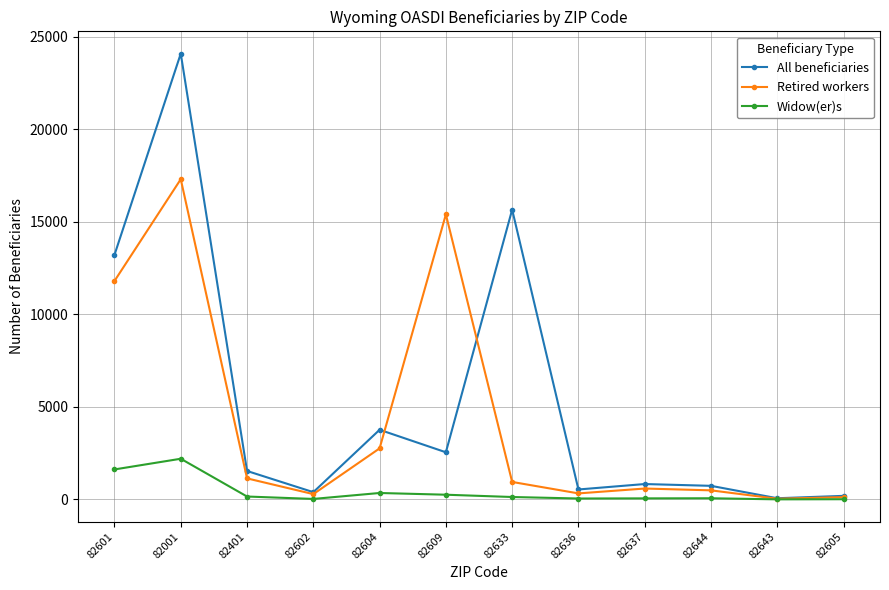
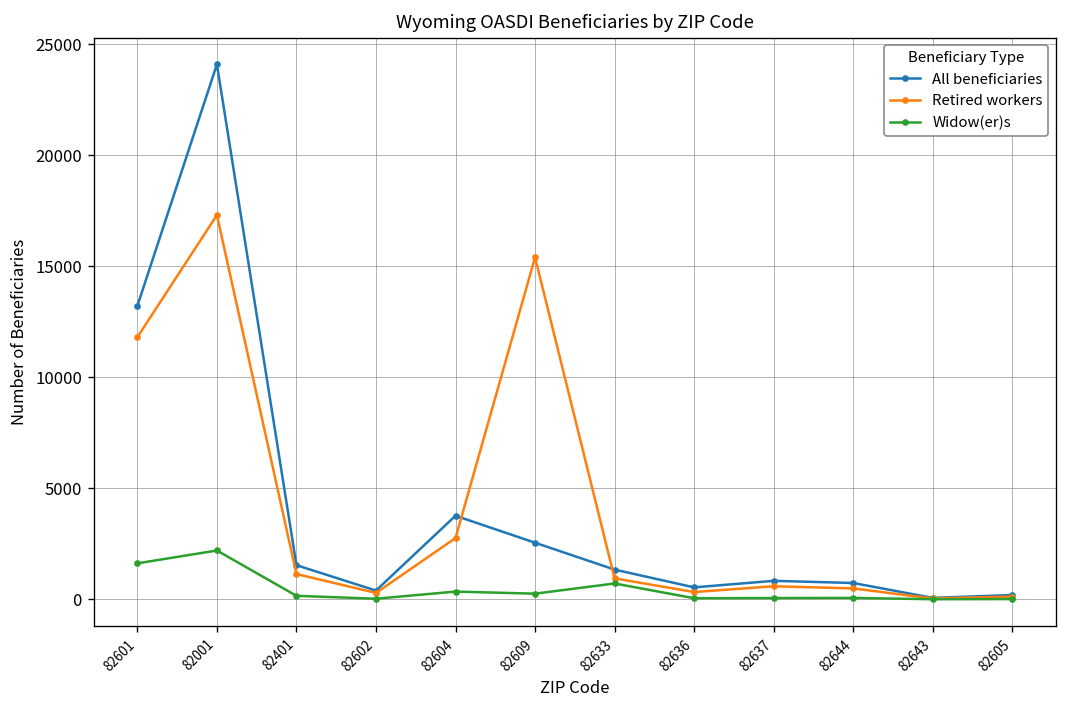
All beneficiaries, 82633: 15700 -> 1300
Widow(er)s, 82633: 100 -> 700
